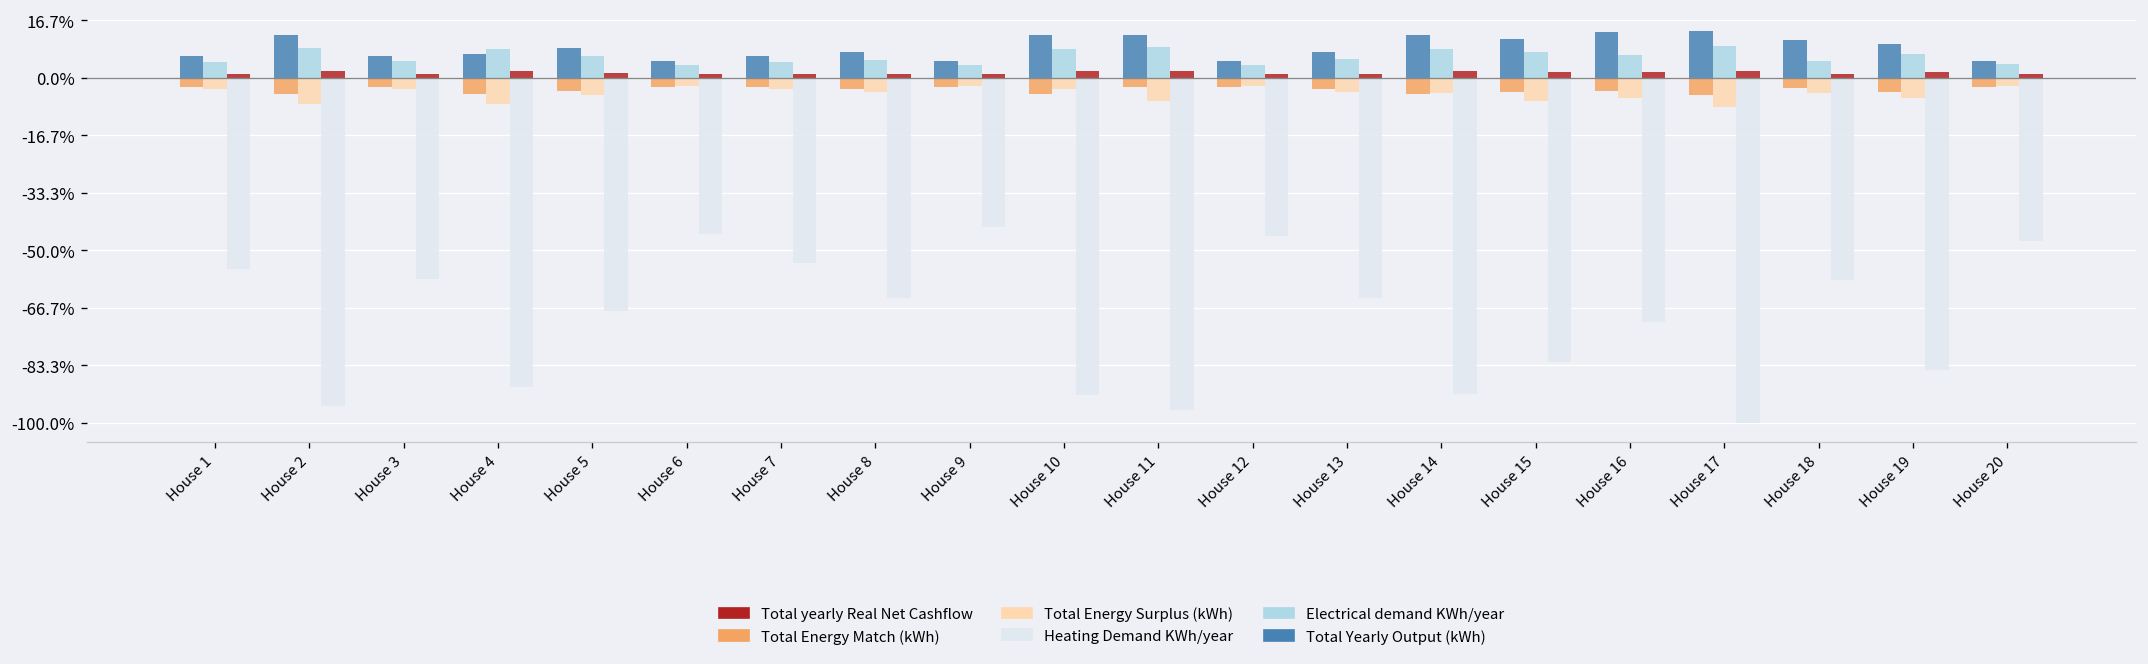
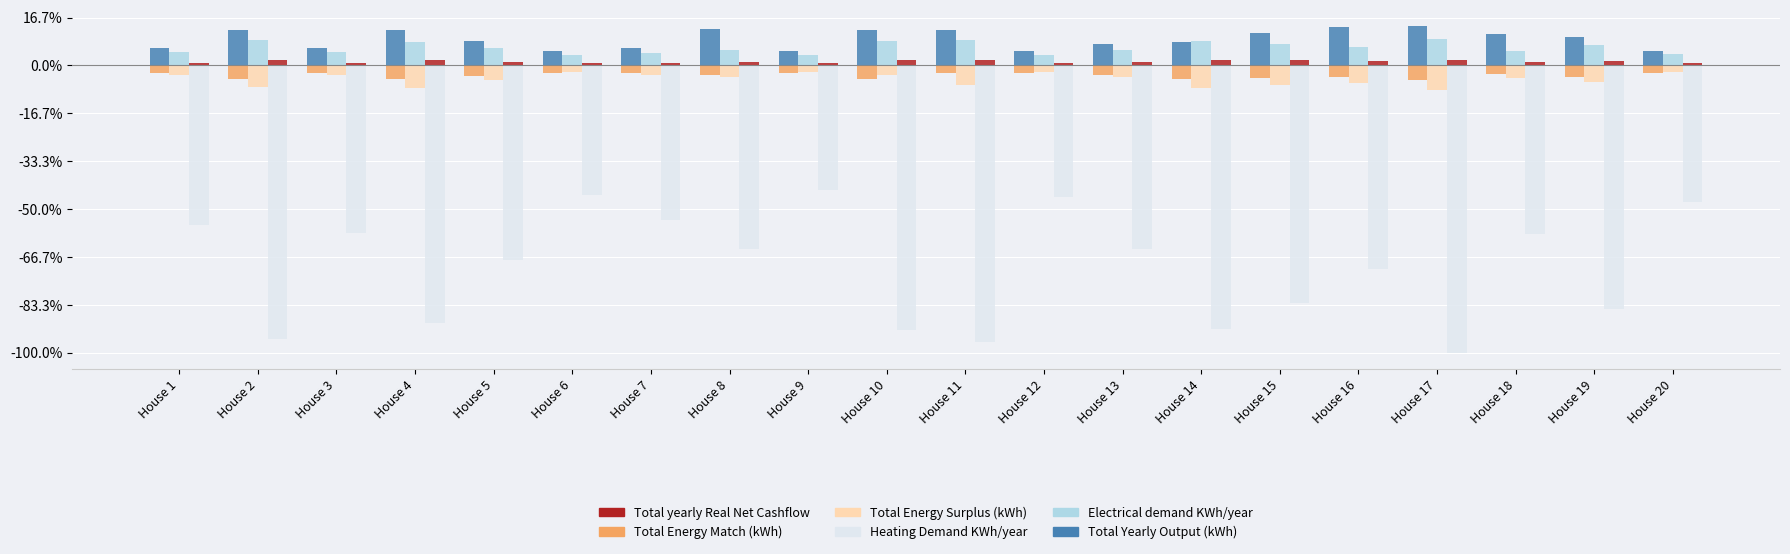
Total Yearly Output (kWh), House 4: 7% -> 12%
Total Yearly Output (kWh), House 8: 7% -> 13%
Total Yearly Output (kWh), House 14: 12% -> 8%
Total Energy Surplus (kWh), House 14: -4% -> -8%
